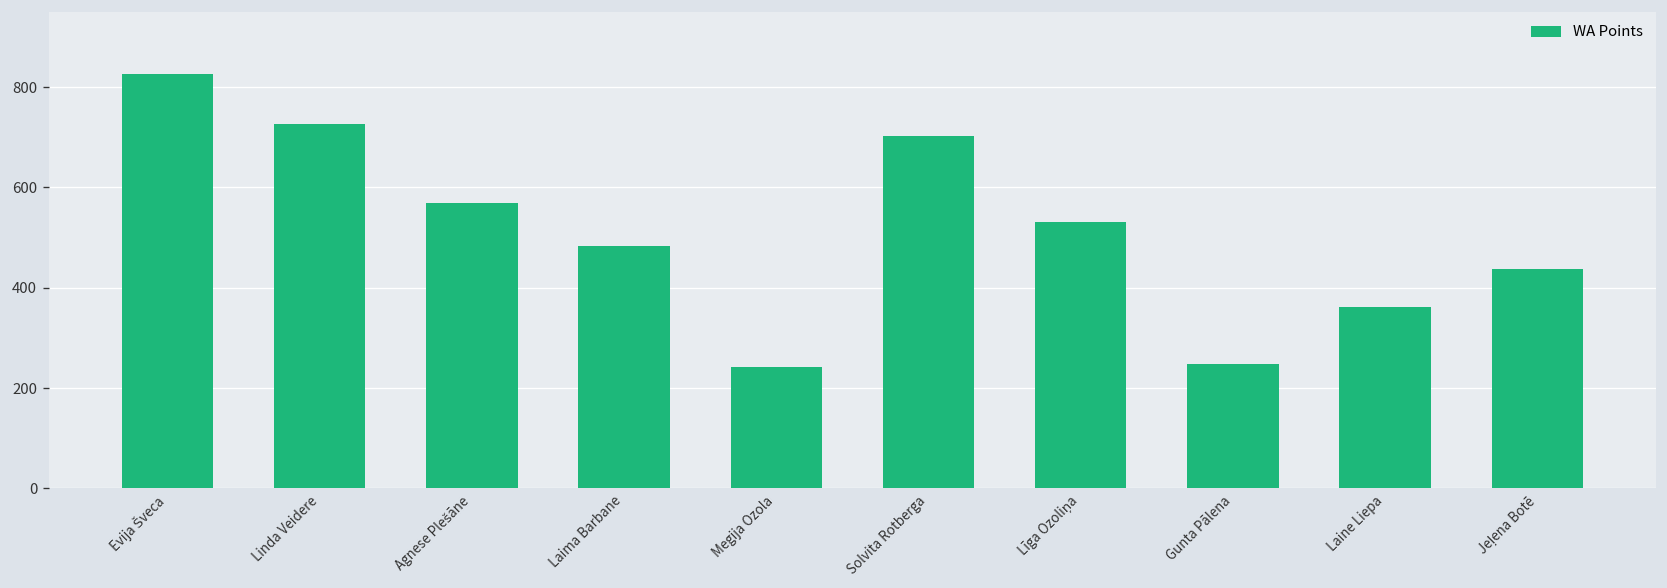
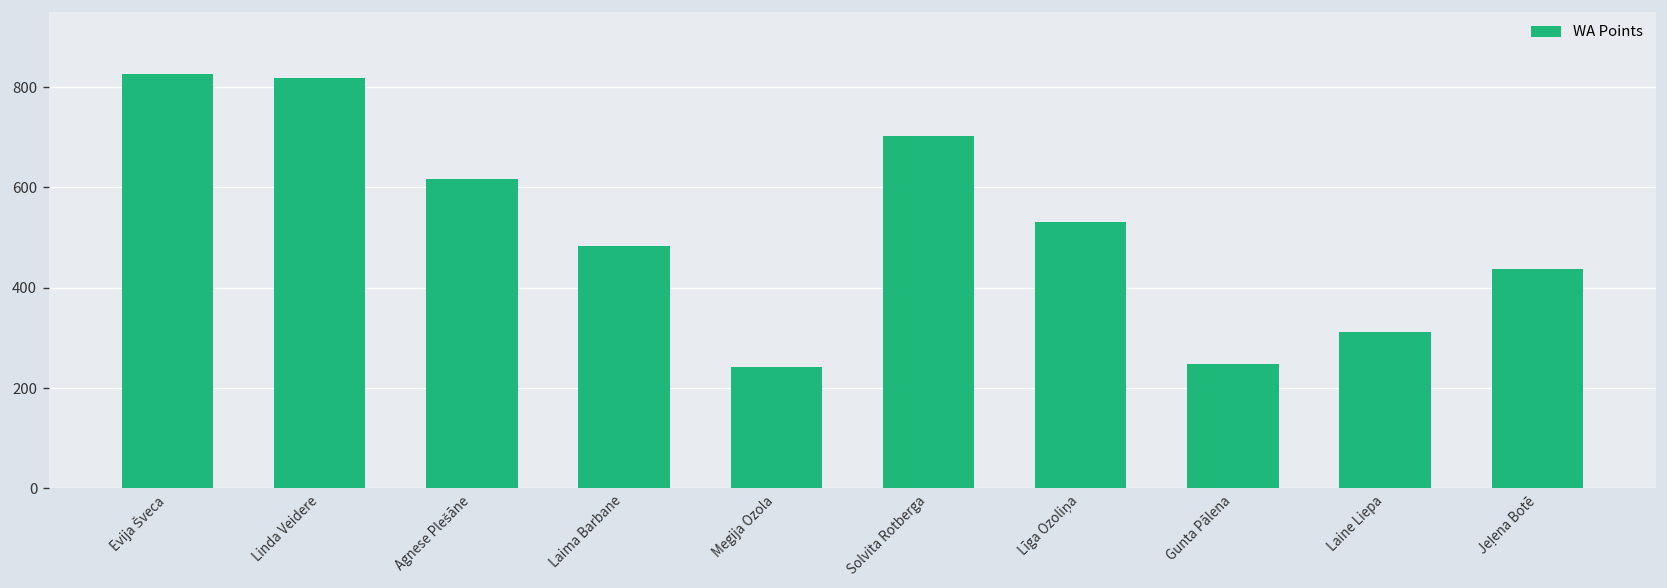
Linda Veidere: 730 -> 820
Agnese Plešāne: 570 -> 620
Laine Liepa: 360 -> 310
